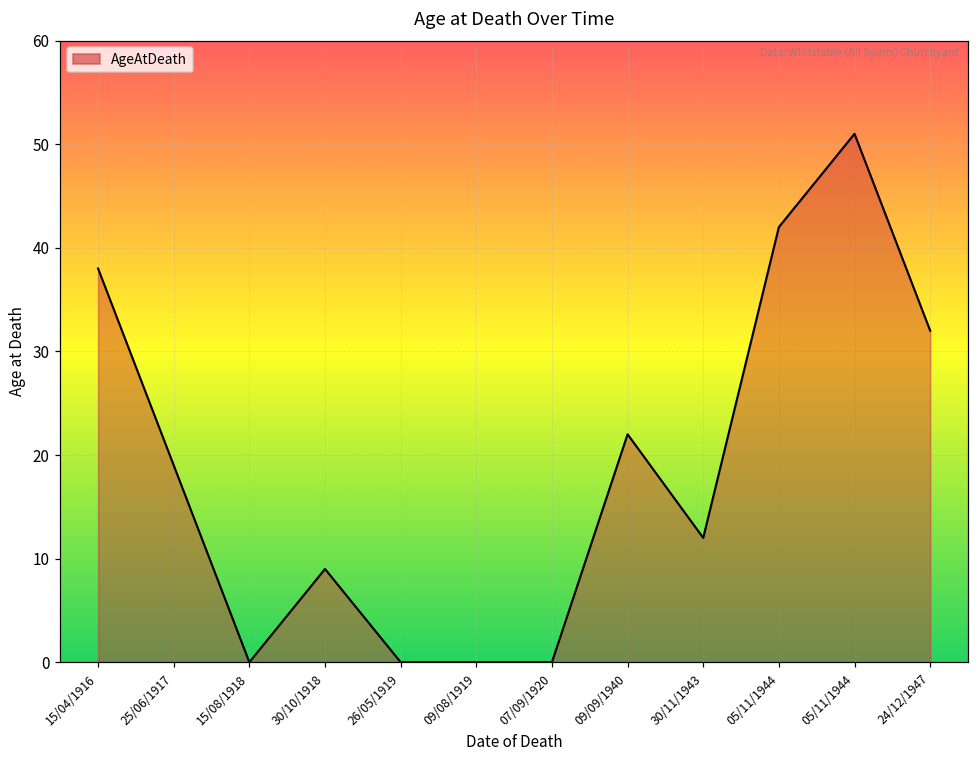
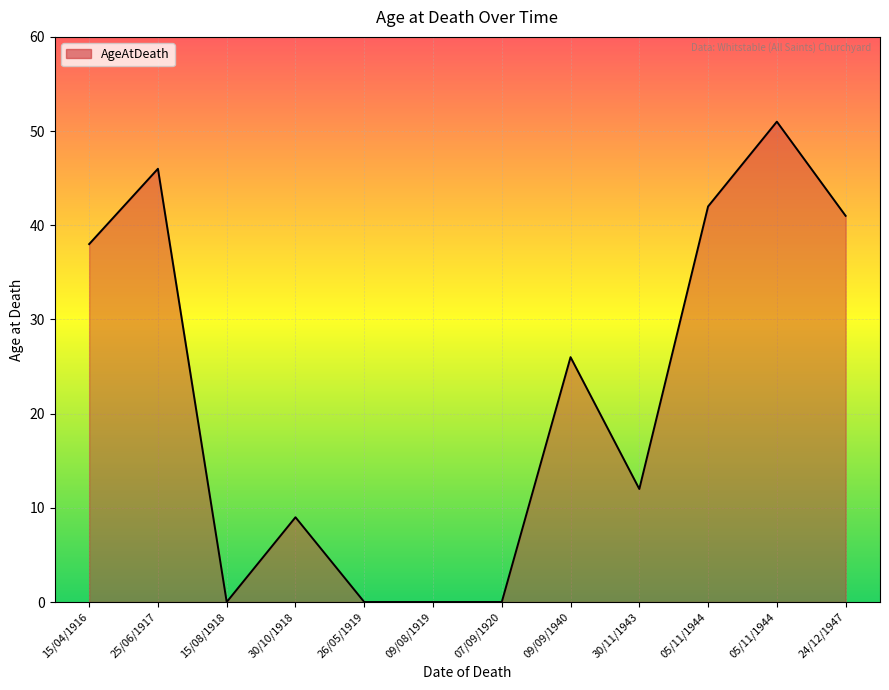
25/06/1917: 19 -> 46
09/09/1940: 22 -> 26
24/12/1947: 32 -> 41
